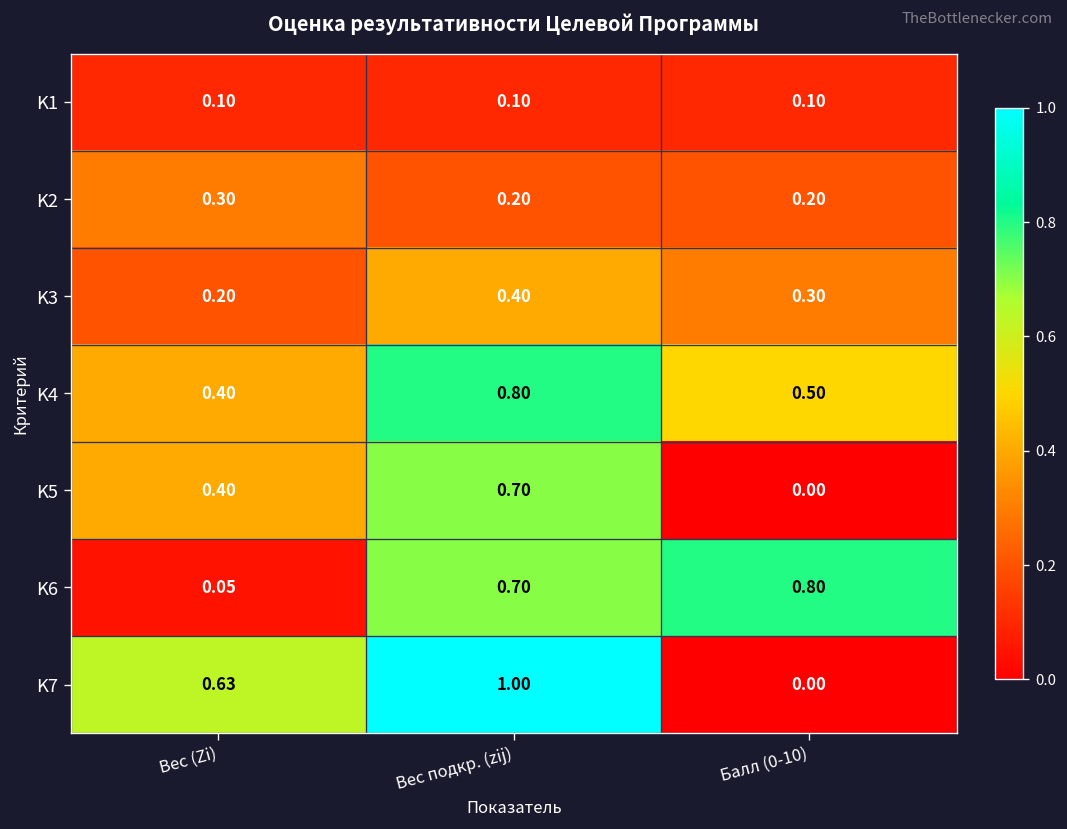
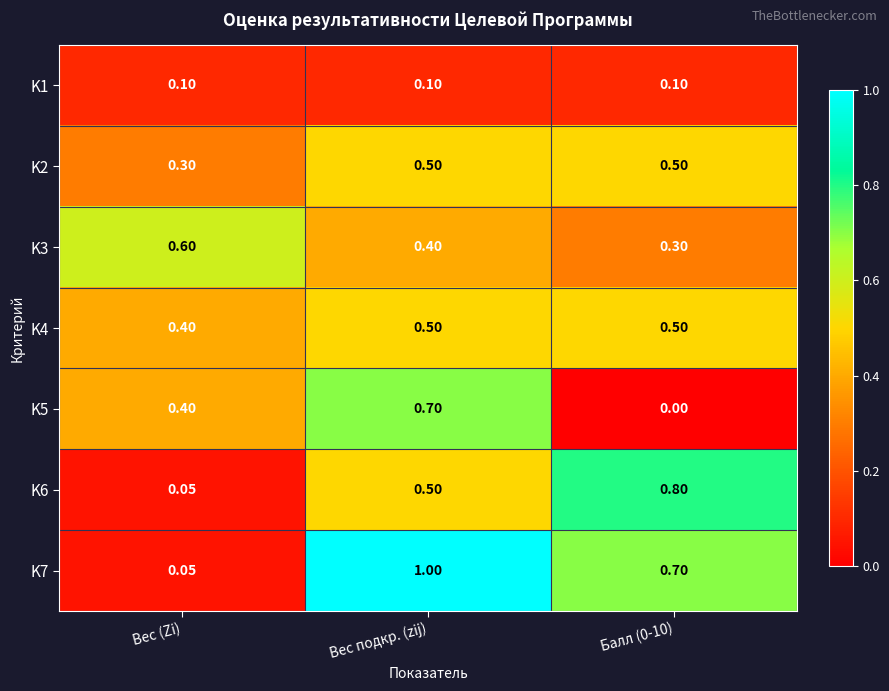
K2, Вес подкр. (zij): 0.20 -> 0.50
K2, Балл (0-10): 0.20 -> 0.50
K3, Вес (Zi): 0.20 -> 0.60
K4, Вес подкр. (zij): 0.80 -> 0.50
K6, Вес подкр. (zij): 0.70 -> 0.50
K7, Вес (Zi): 0.63 -> 0.05
K7, Балл (0-10): 0.00 -> 0.70
